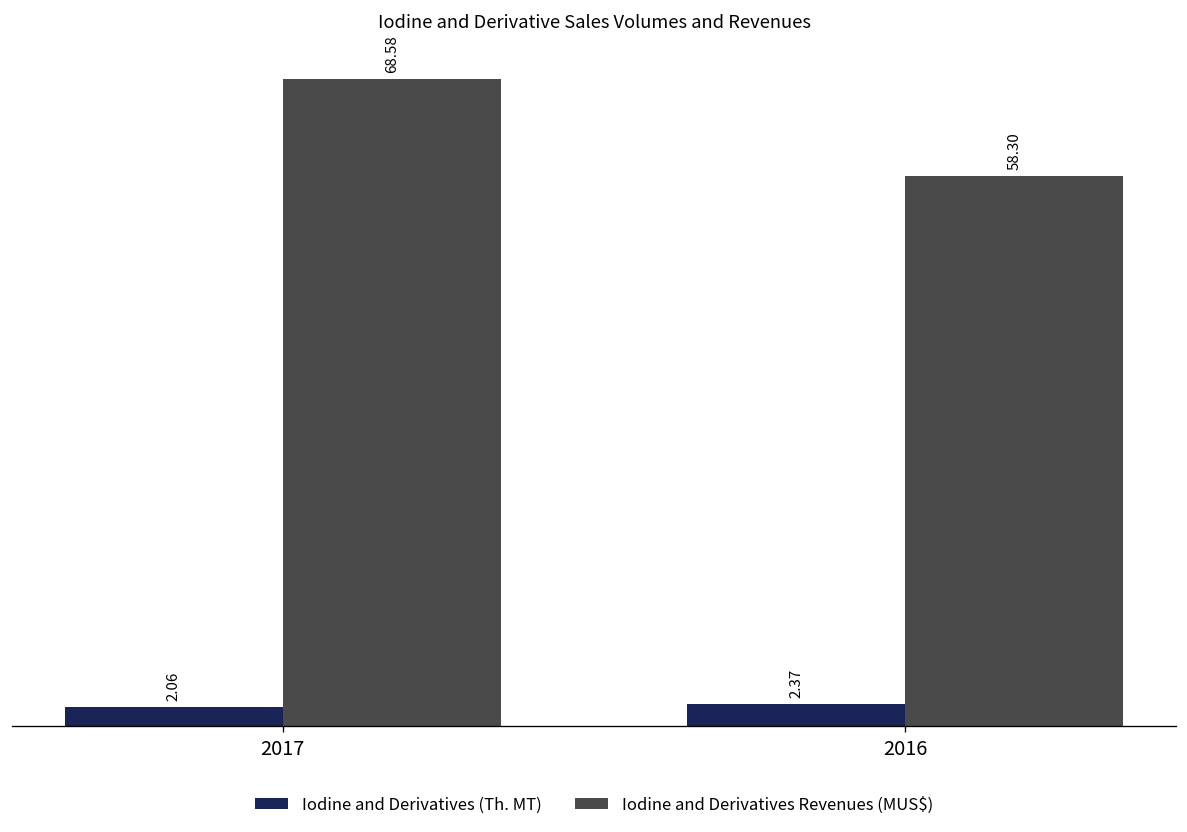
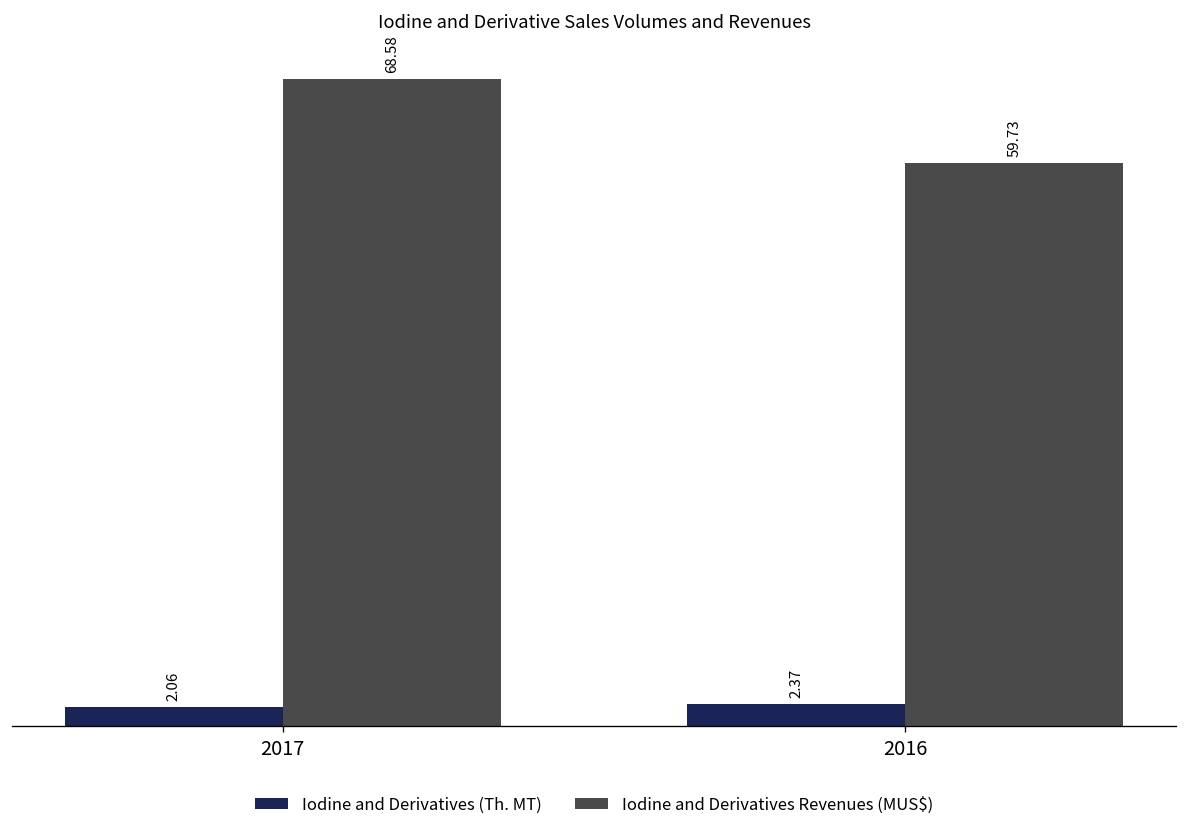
Iodine and Derivatives Revenues (MUS$), 2016: 58.30 -> 59.73
